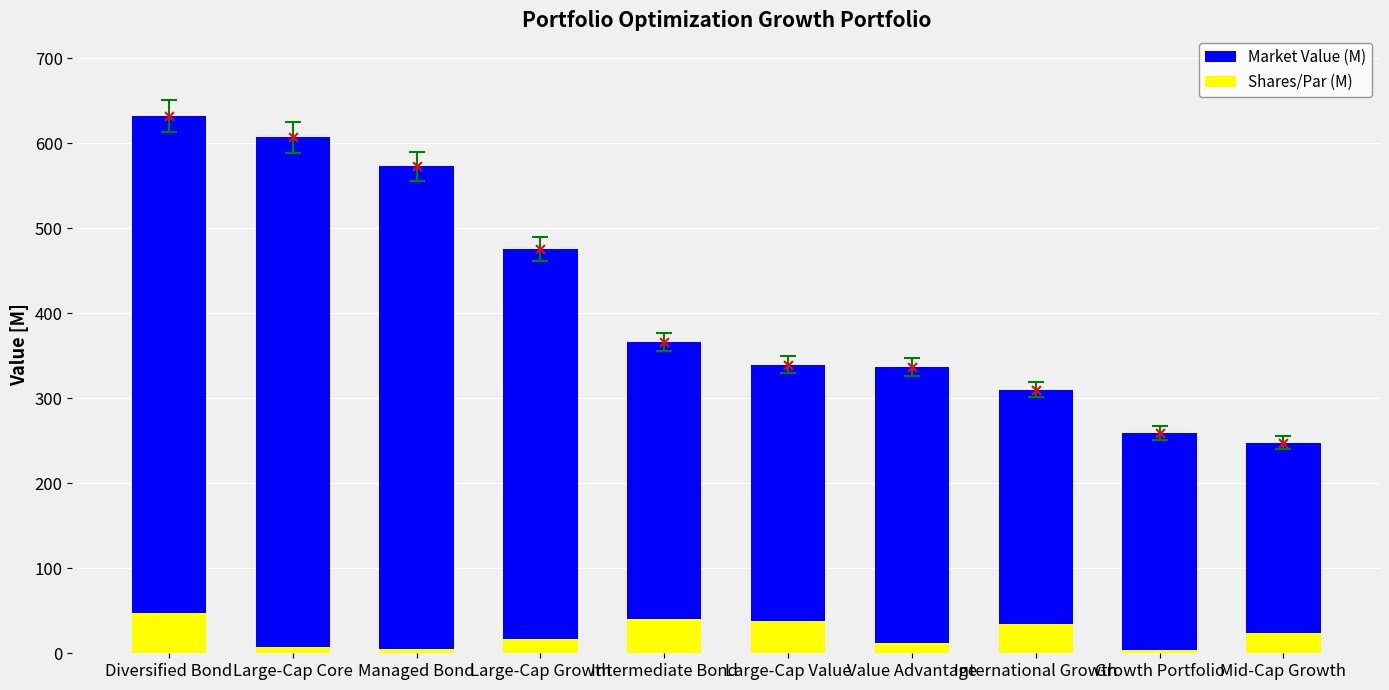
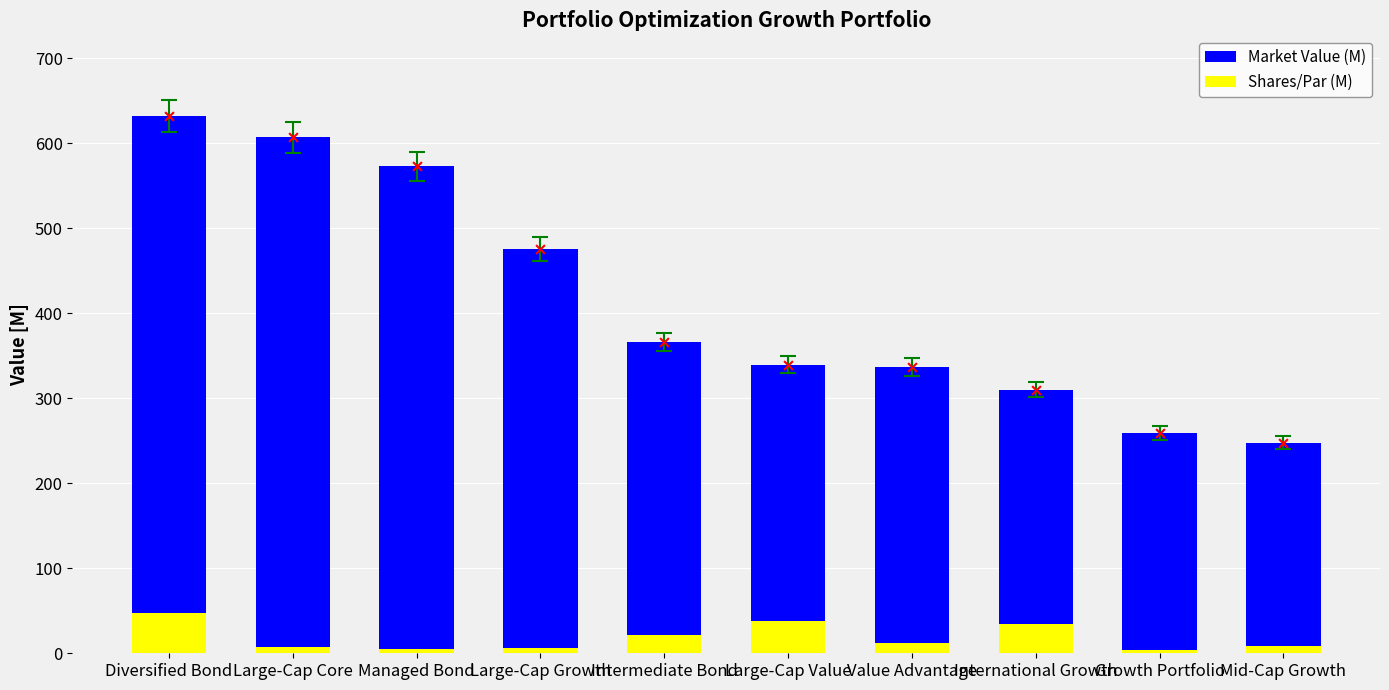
Shares/Par (M), Large-Cap Growth: 20 -> 10
Shares/Par (M), Intermediate Bond: 40 -> 20
Shares/Par (M), Mid-Cap Growth: 20 -> 10
